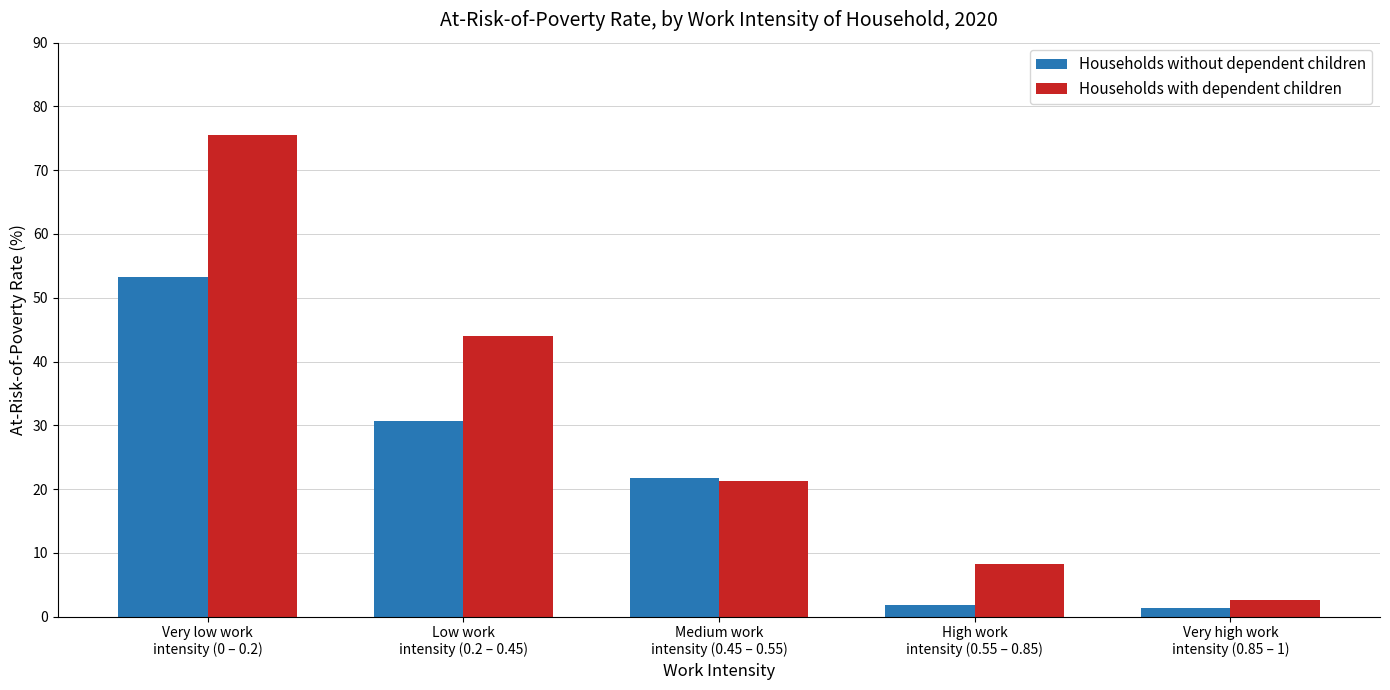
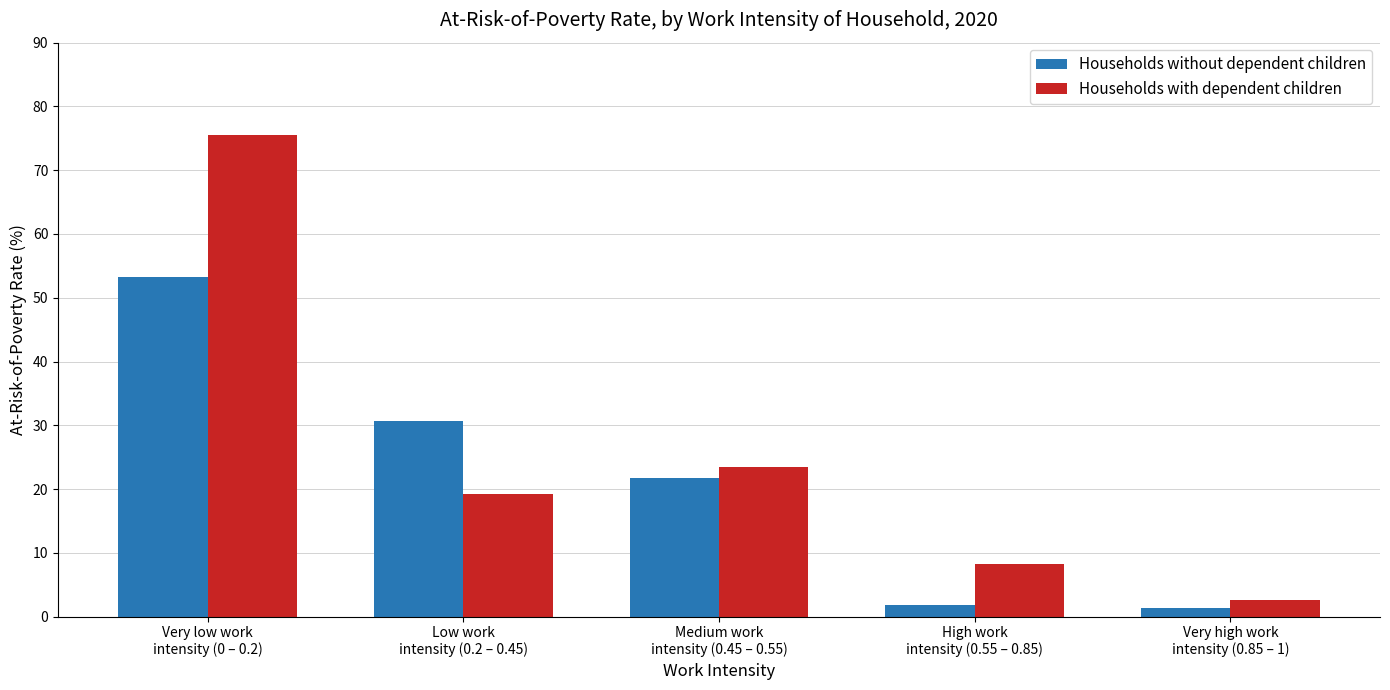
Households with dependent children, Low work intensity (0.2 – 0.45): 44 -> 19
Households with dependent children, Medium work intensity (0.45 – 0.55): 21 -> 24
